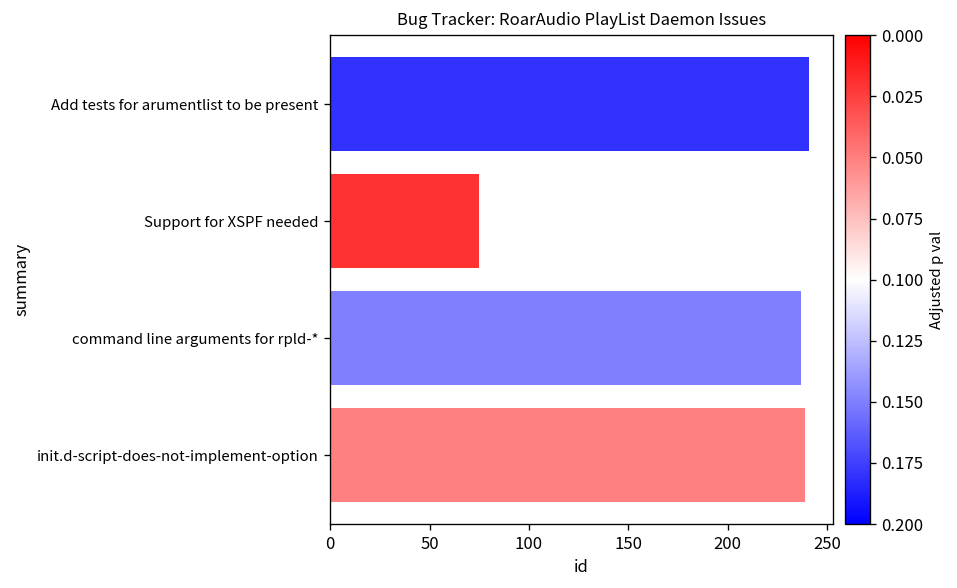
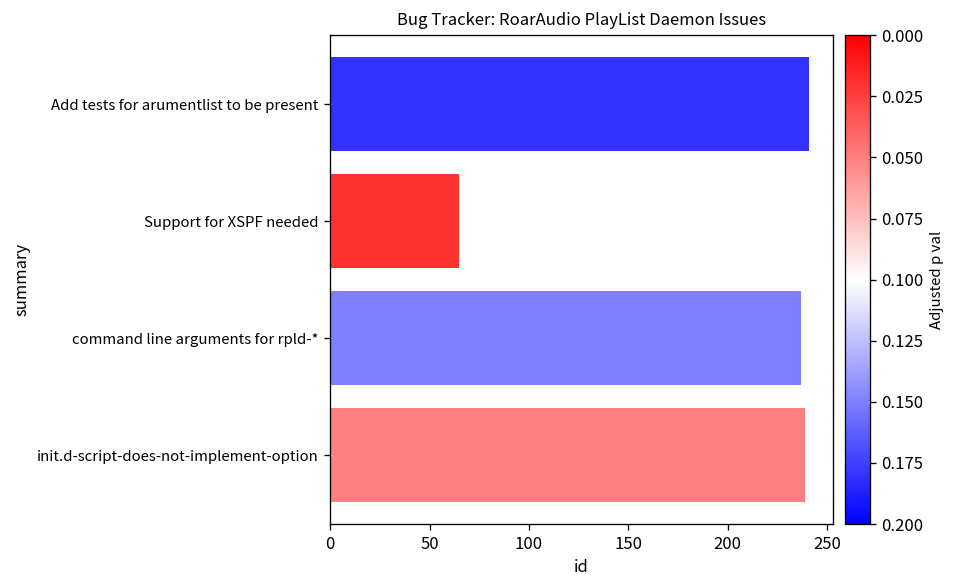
Support for XSPF needed: 75 -> 65
